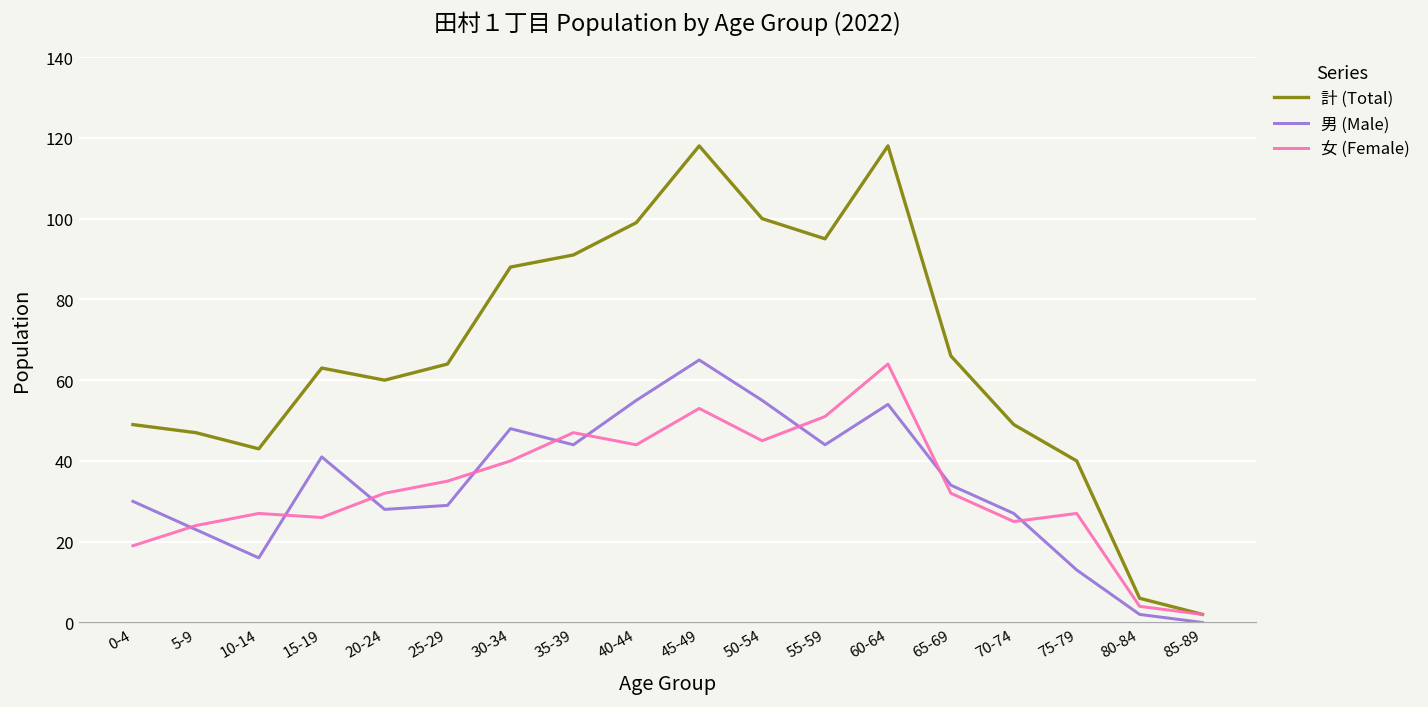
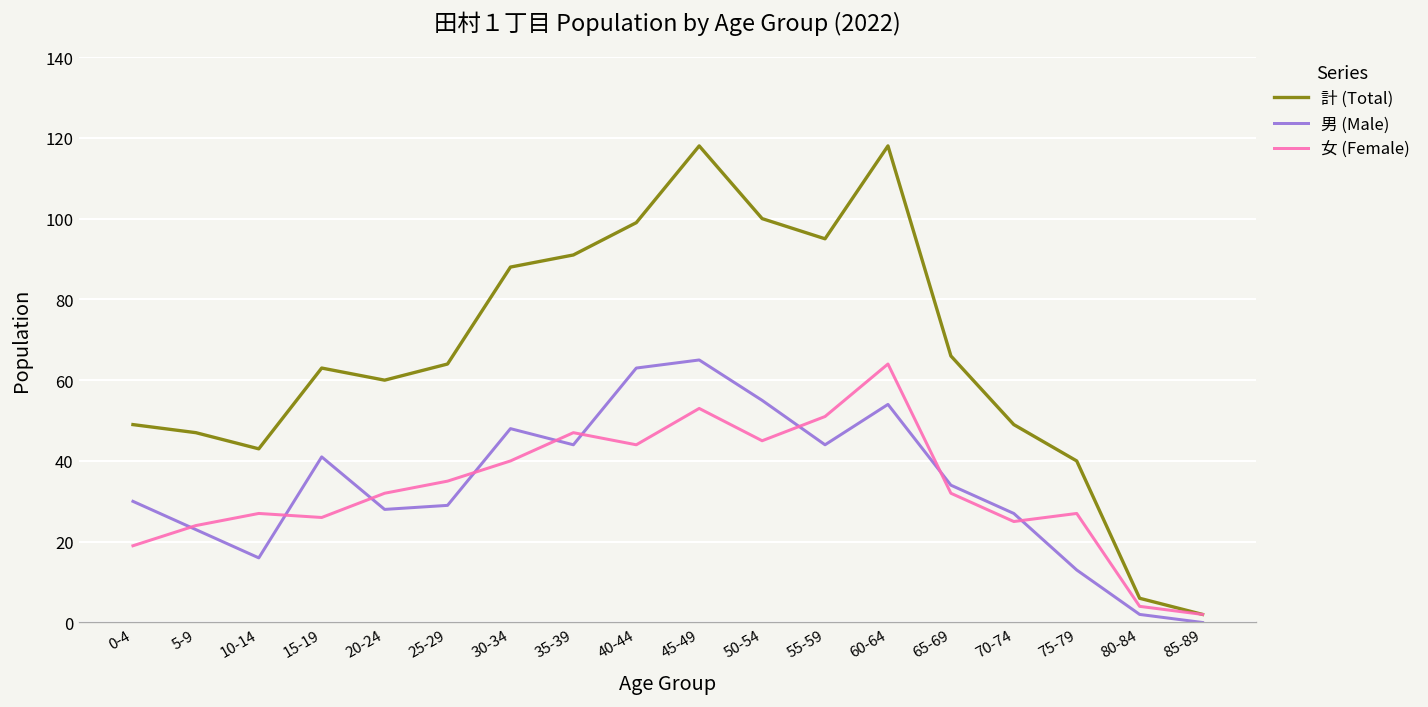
男 (Male), 40-44: 55 -> 63
